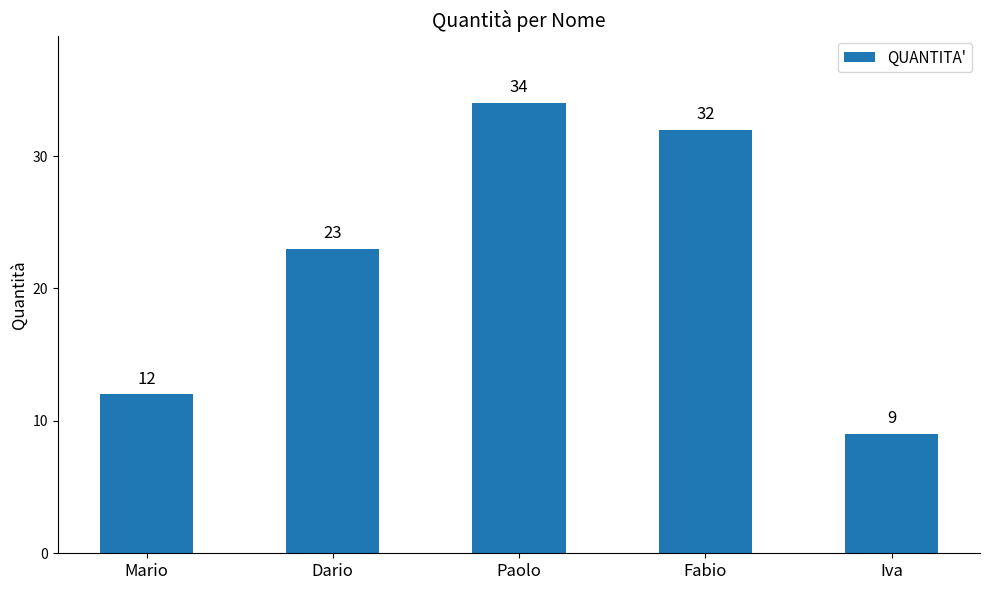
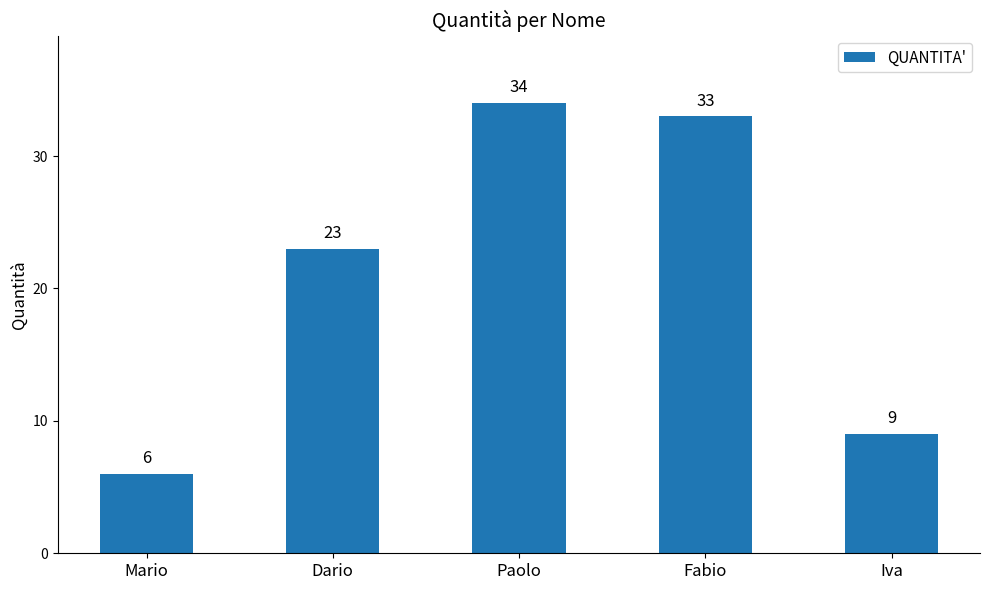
Mario: 12 -> 6
Fabio: 32 -> 33
